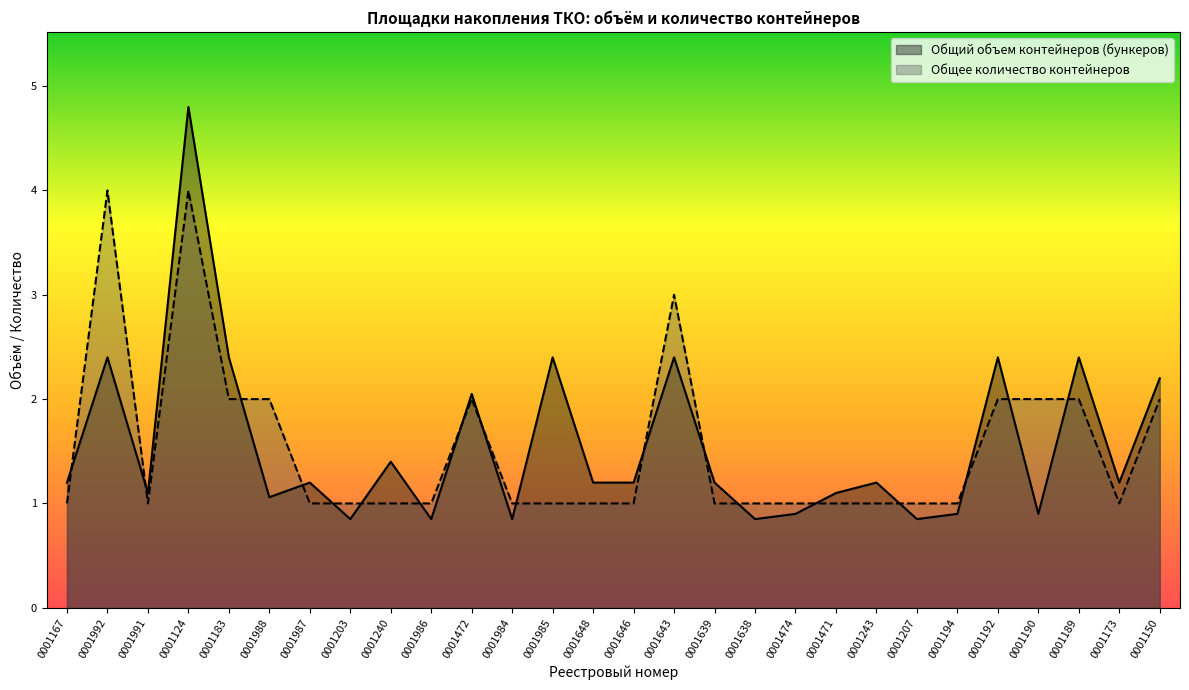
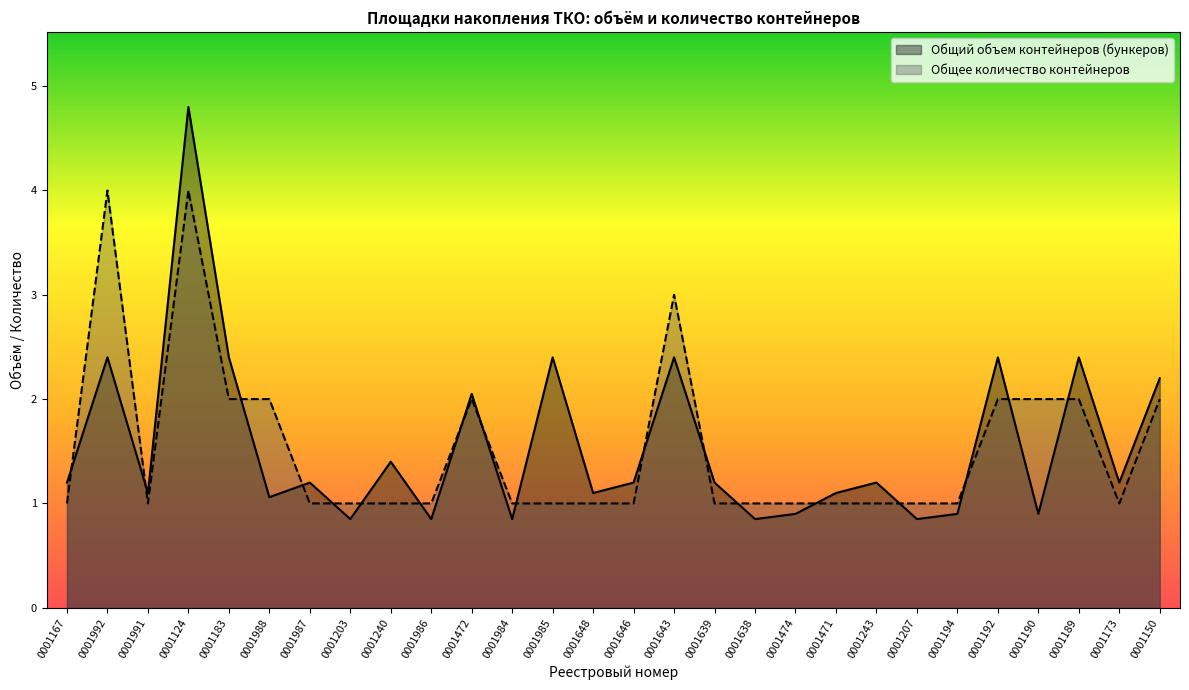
Общий объем контейнеров (бункеров), 0001648: 1.2 -> 1.1
